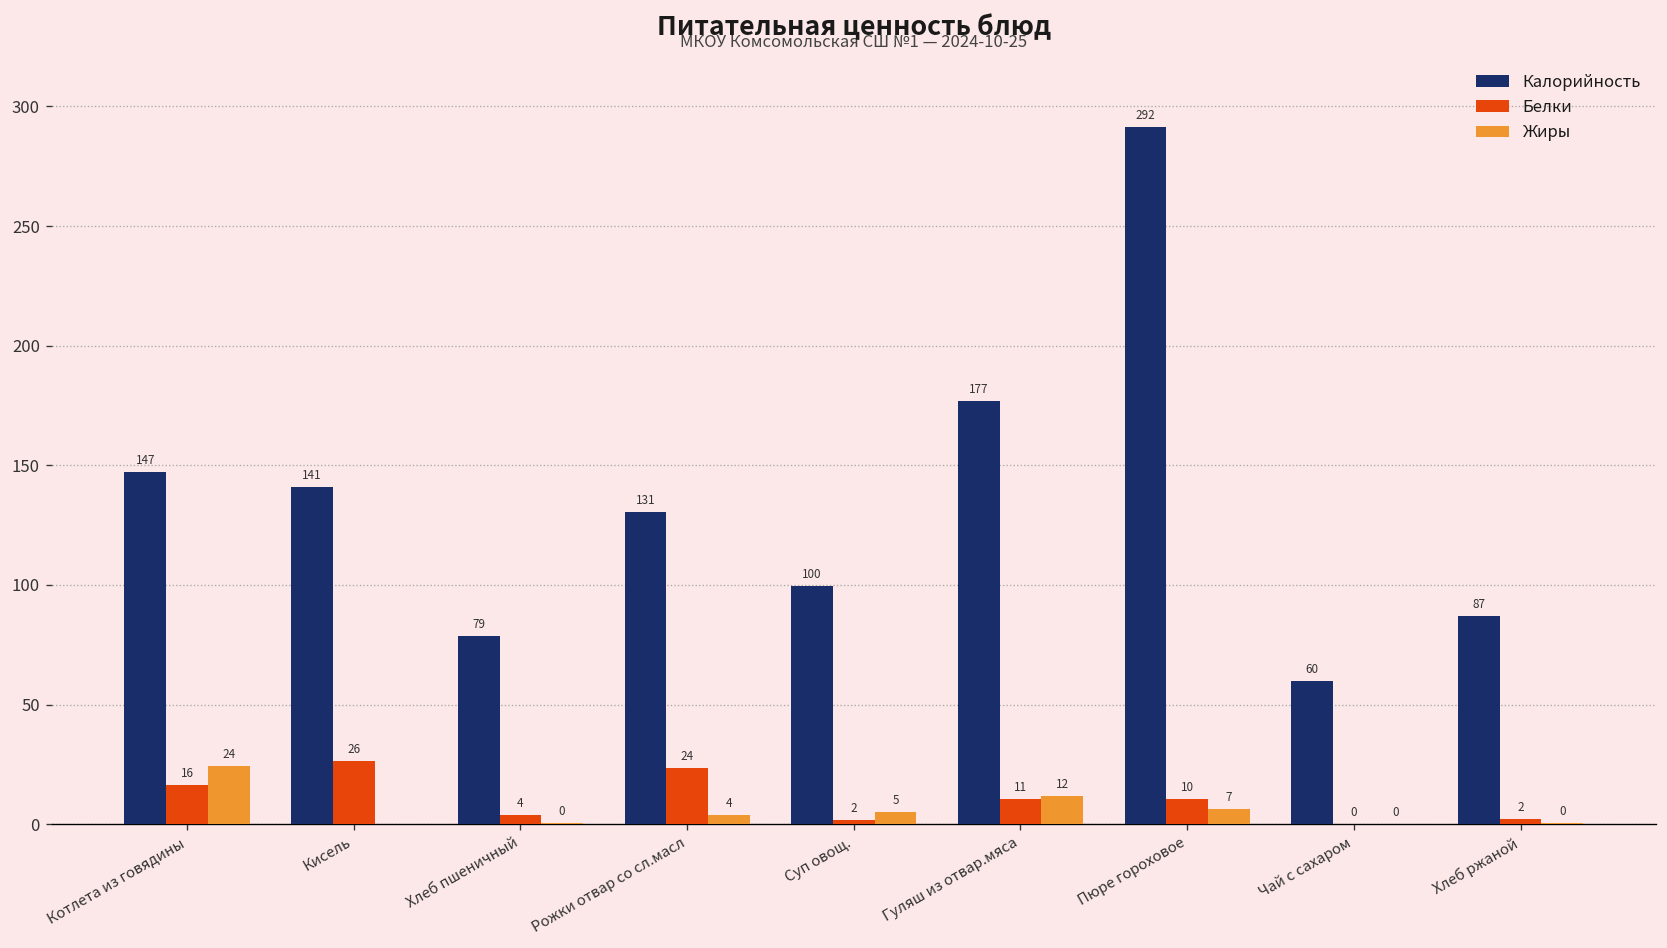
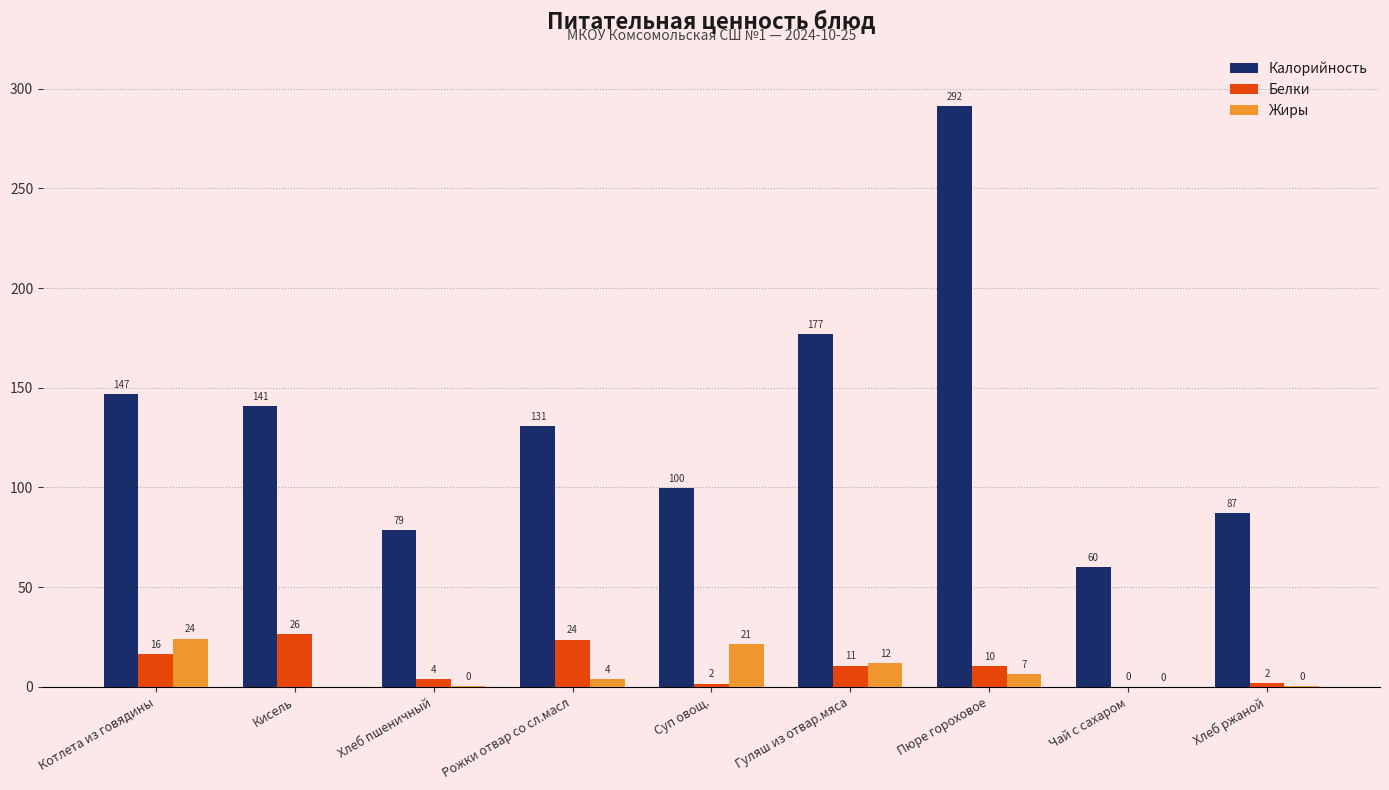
Жиры, Суп овощ.: 5 -> 21
